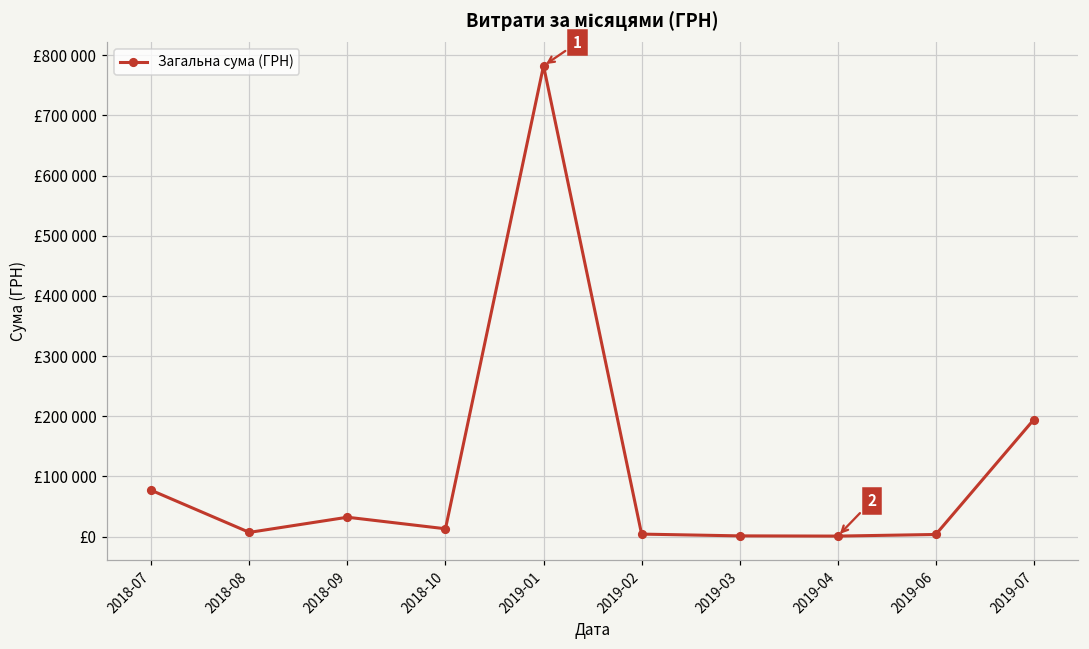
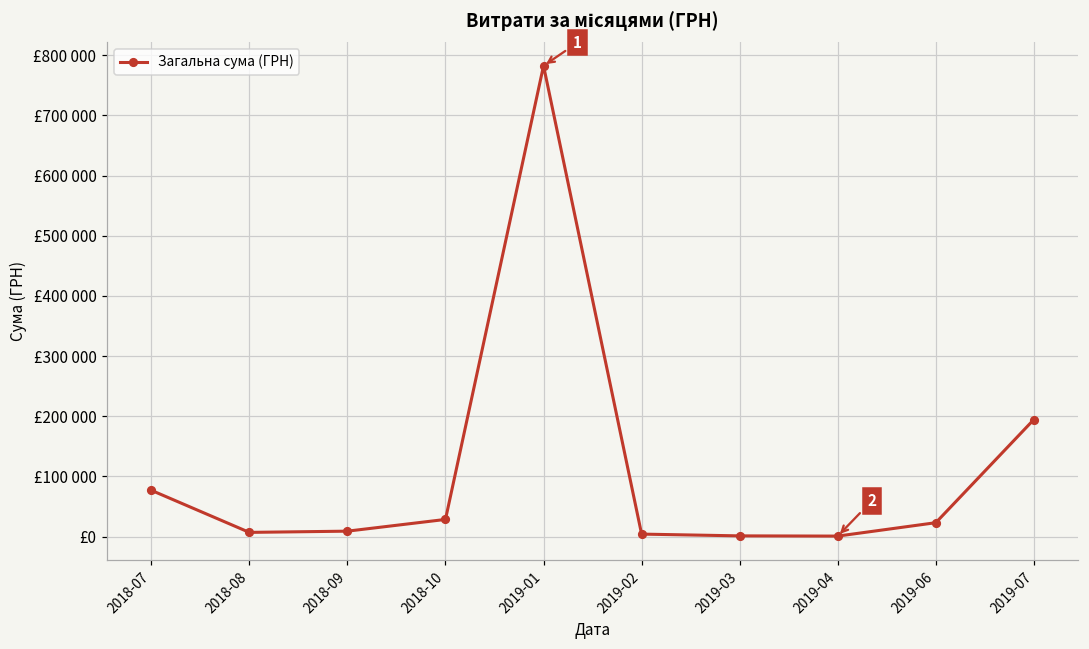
2018-09: £30000 -> £10000
2018-10: £10000 -> £30000
2019-06: £0 -> £20000
